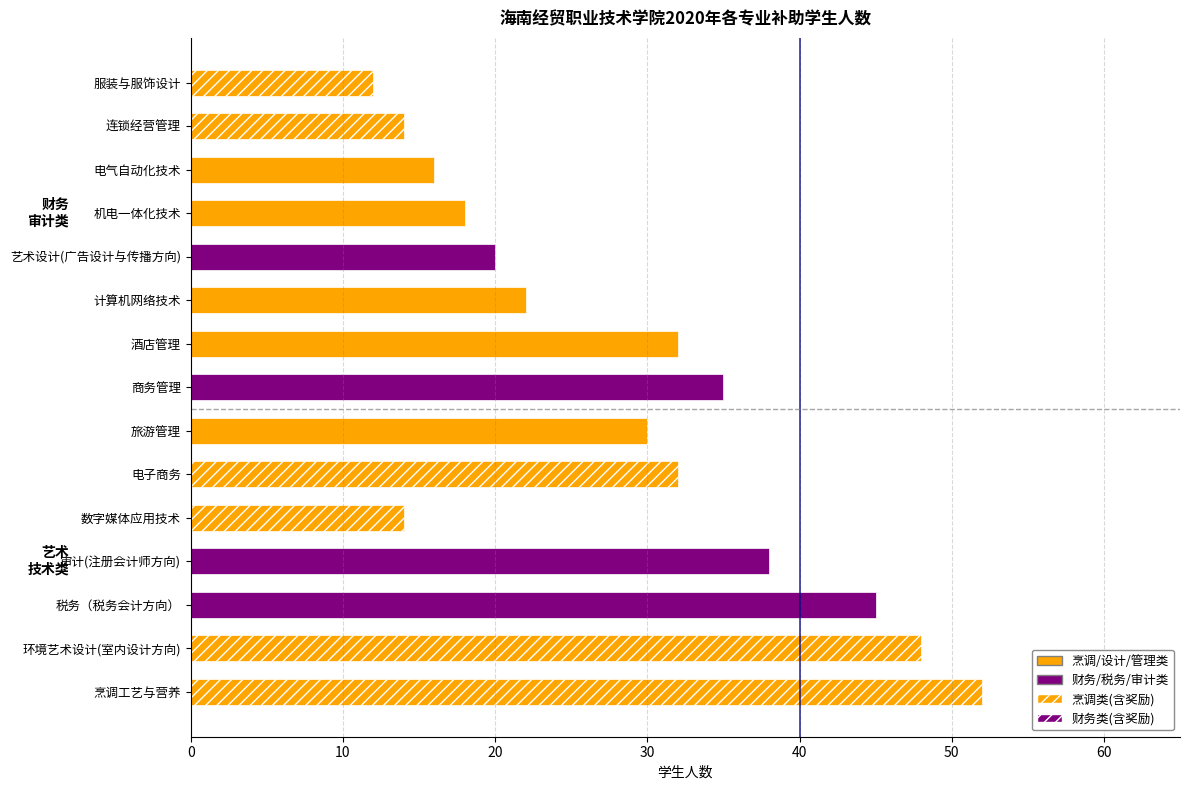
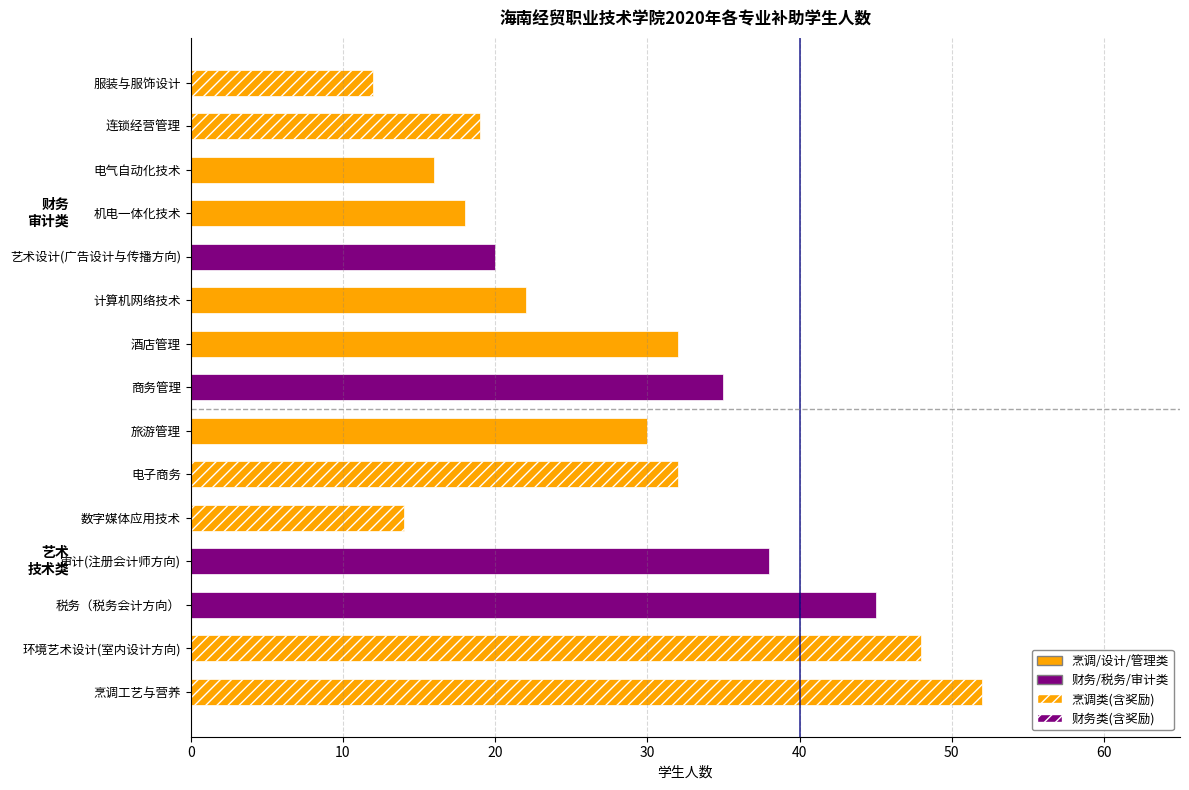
连锁经营管理: 14 -> 19
